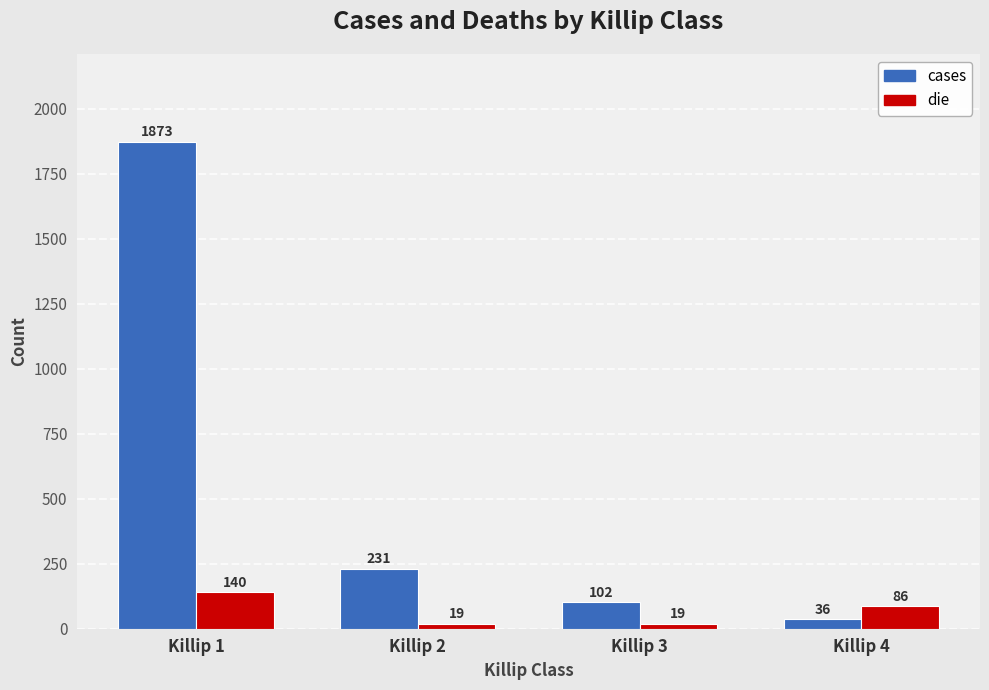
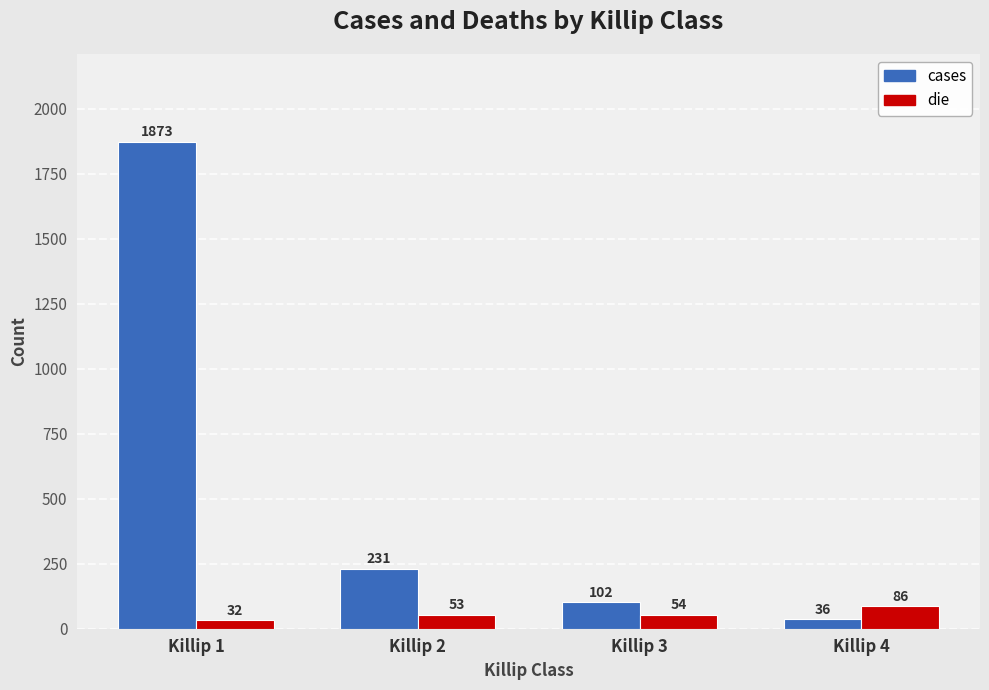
die, Killip 1: 140 -> 32
die, Killip 2: 19 -> 53
die, Killip 3: 19 -> 54
